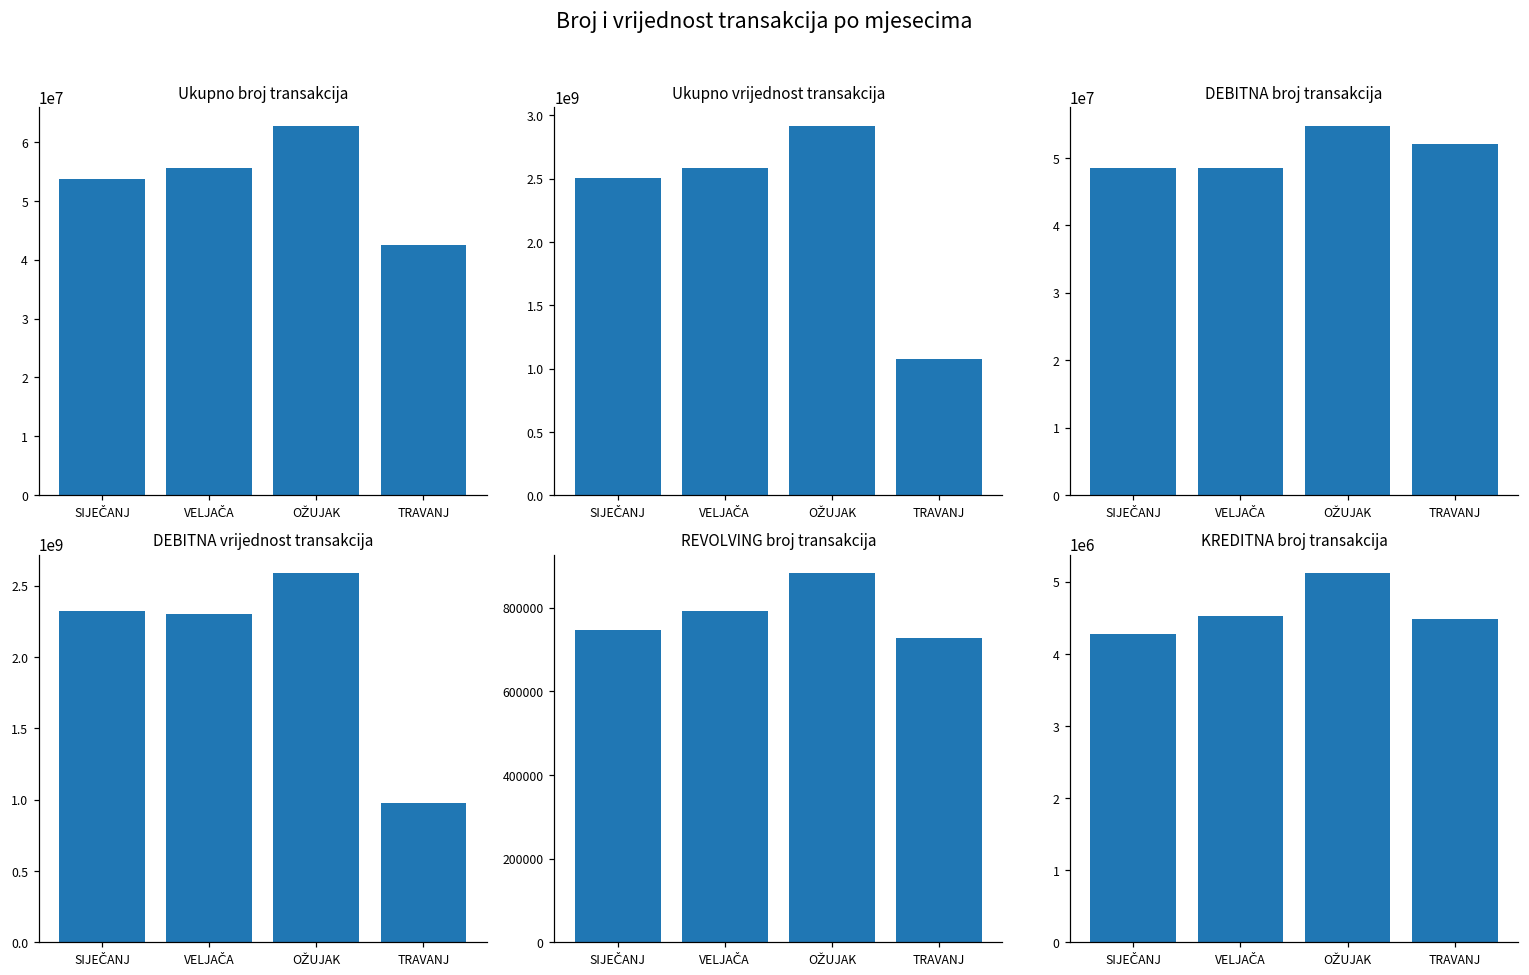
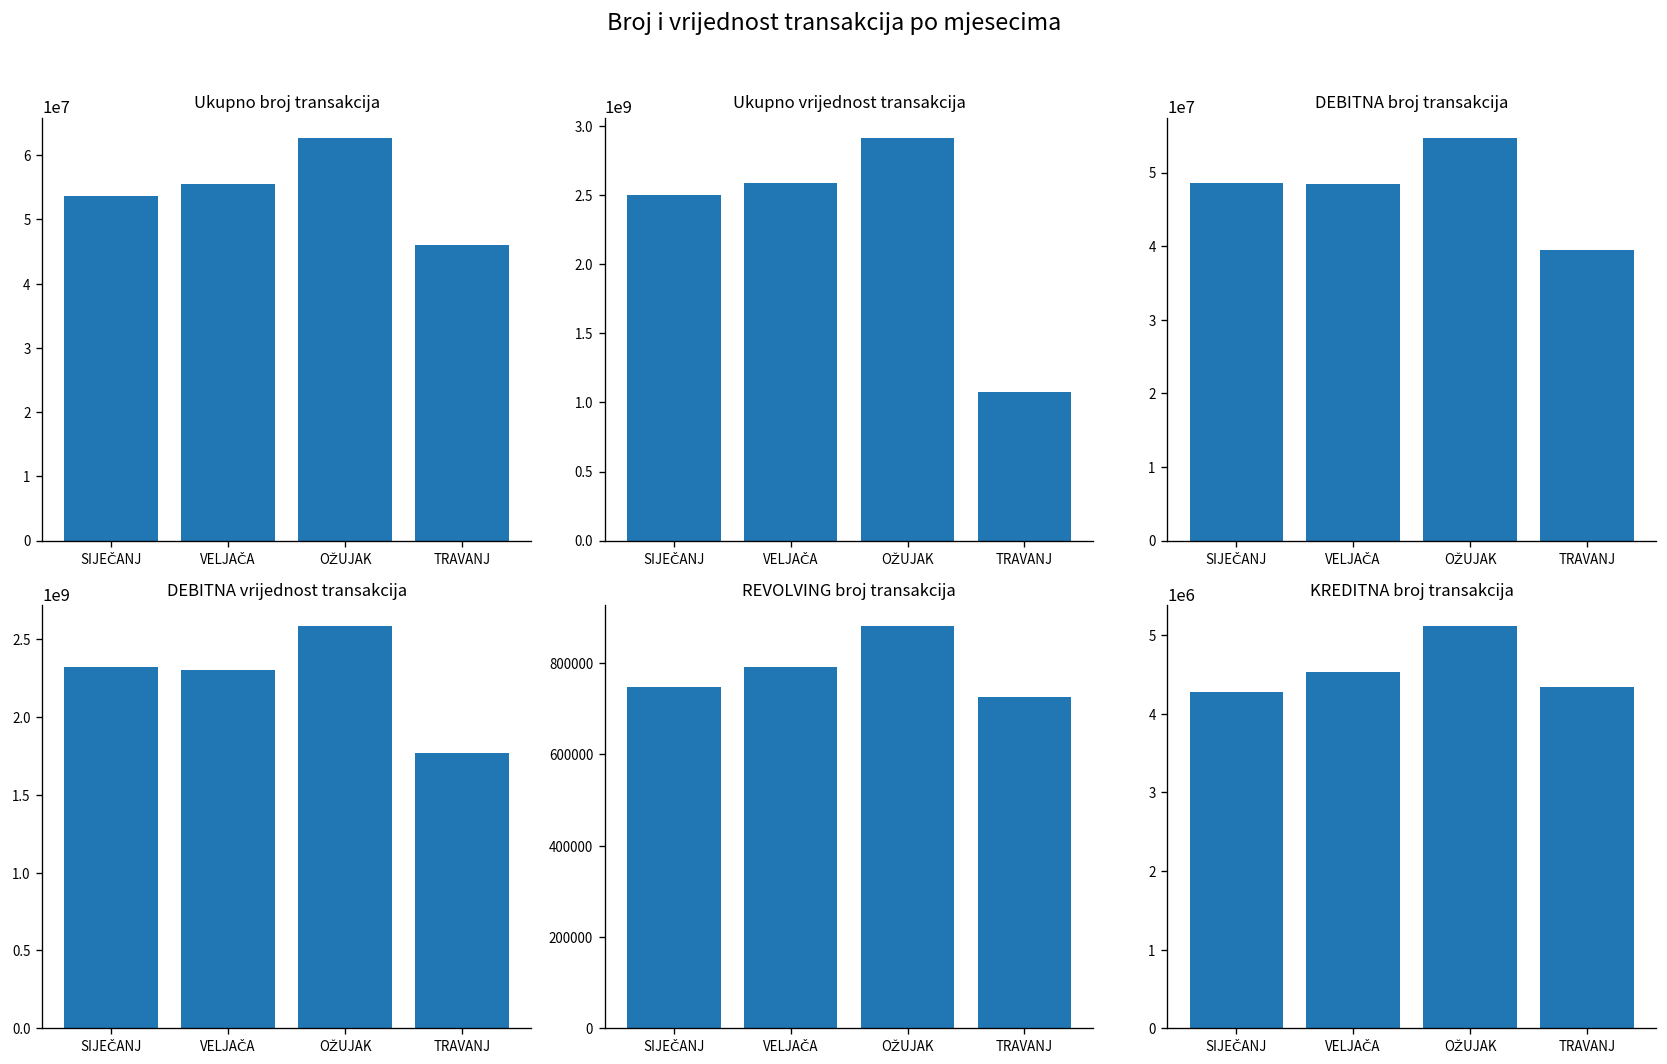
Ukupno broj transakcija, TRAVANJ: 43000000 -> 46000000
DEBITNA broj transakcija, TRAVANJ: 52000000 -> 40000000
DEBITNA vrijednost transakcija, TRAVANJ: 970000000 -> 1770000000
KREDITNA broj transakcija, TRAVANJ: 4500000 -> 4300000
